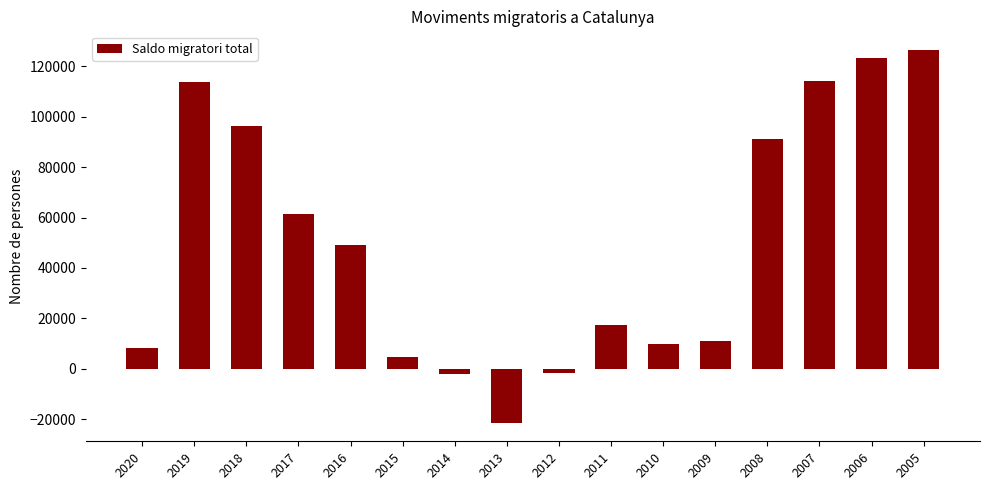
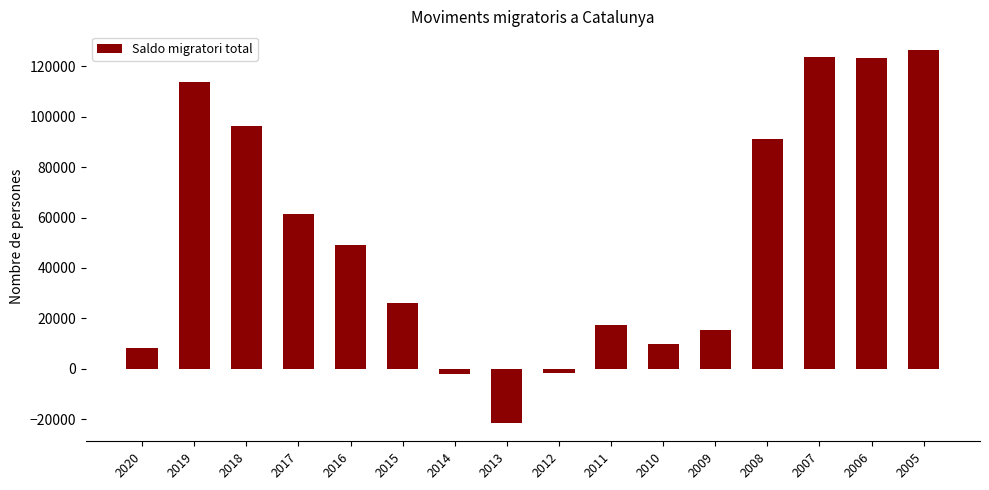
2015: 5000 -> 26000
2009: 11000 -> 15000
2007: 114000 -> 124000
